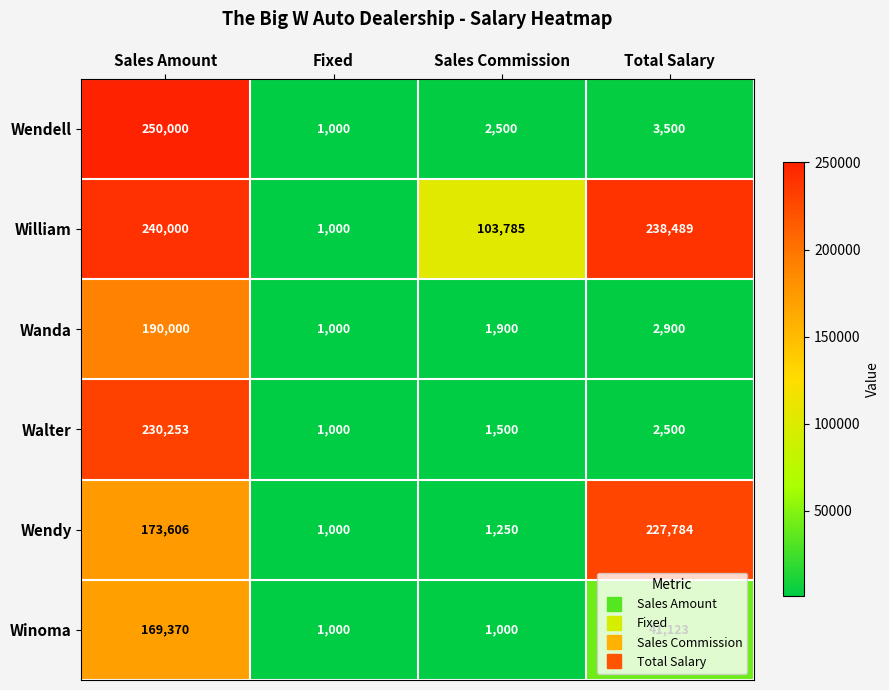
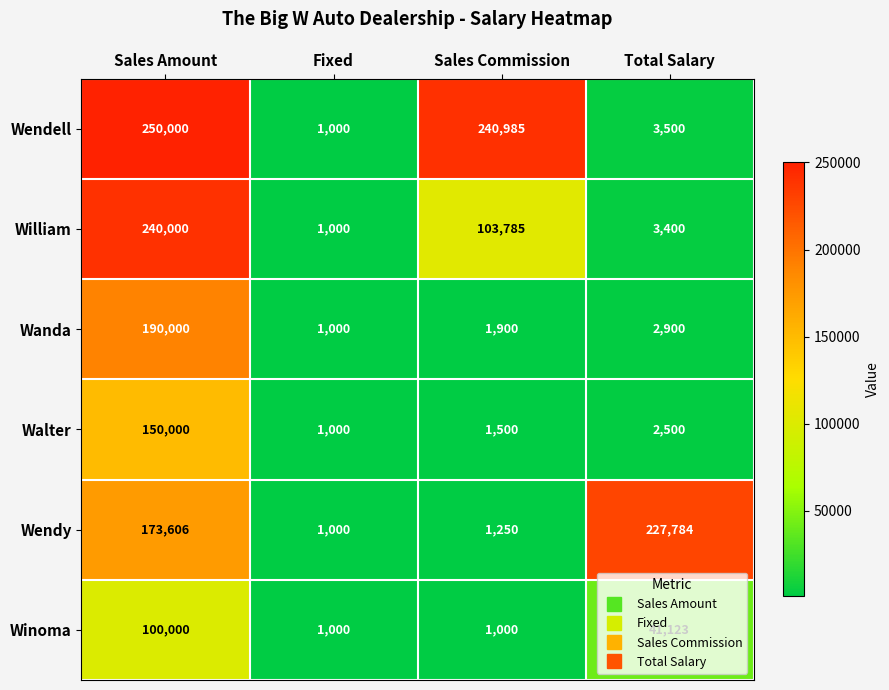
Wendell, Sales Commission: 2,500 -> 240,985
William, Total Salary: 238,489 -> 3,400
Walter, Sales Amount: 230,253 -> 150,000
Winoma, Sales Amount: 169,370 -> 100,000
